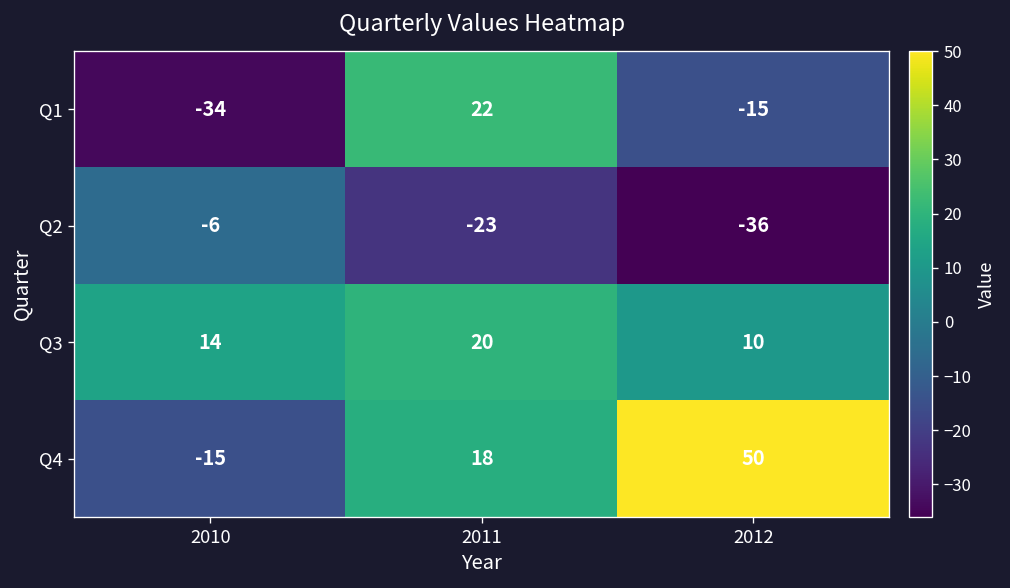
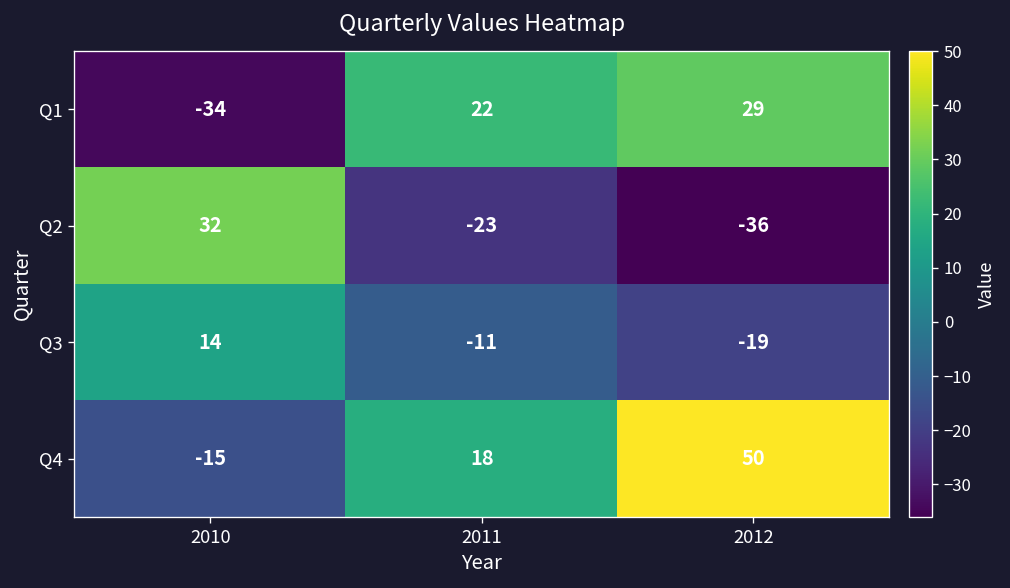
Q1, 2012: -15 -> 29
Q2, 2010: -6 -> 32
Q3, 2011: 20 -> -11
Q3, 2012: 10 -> -19
